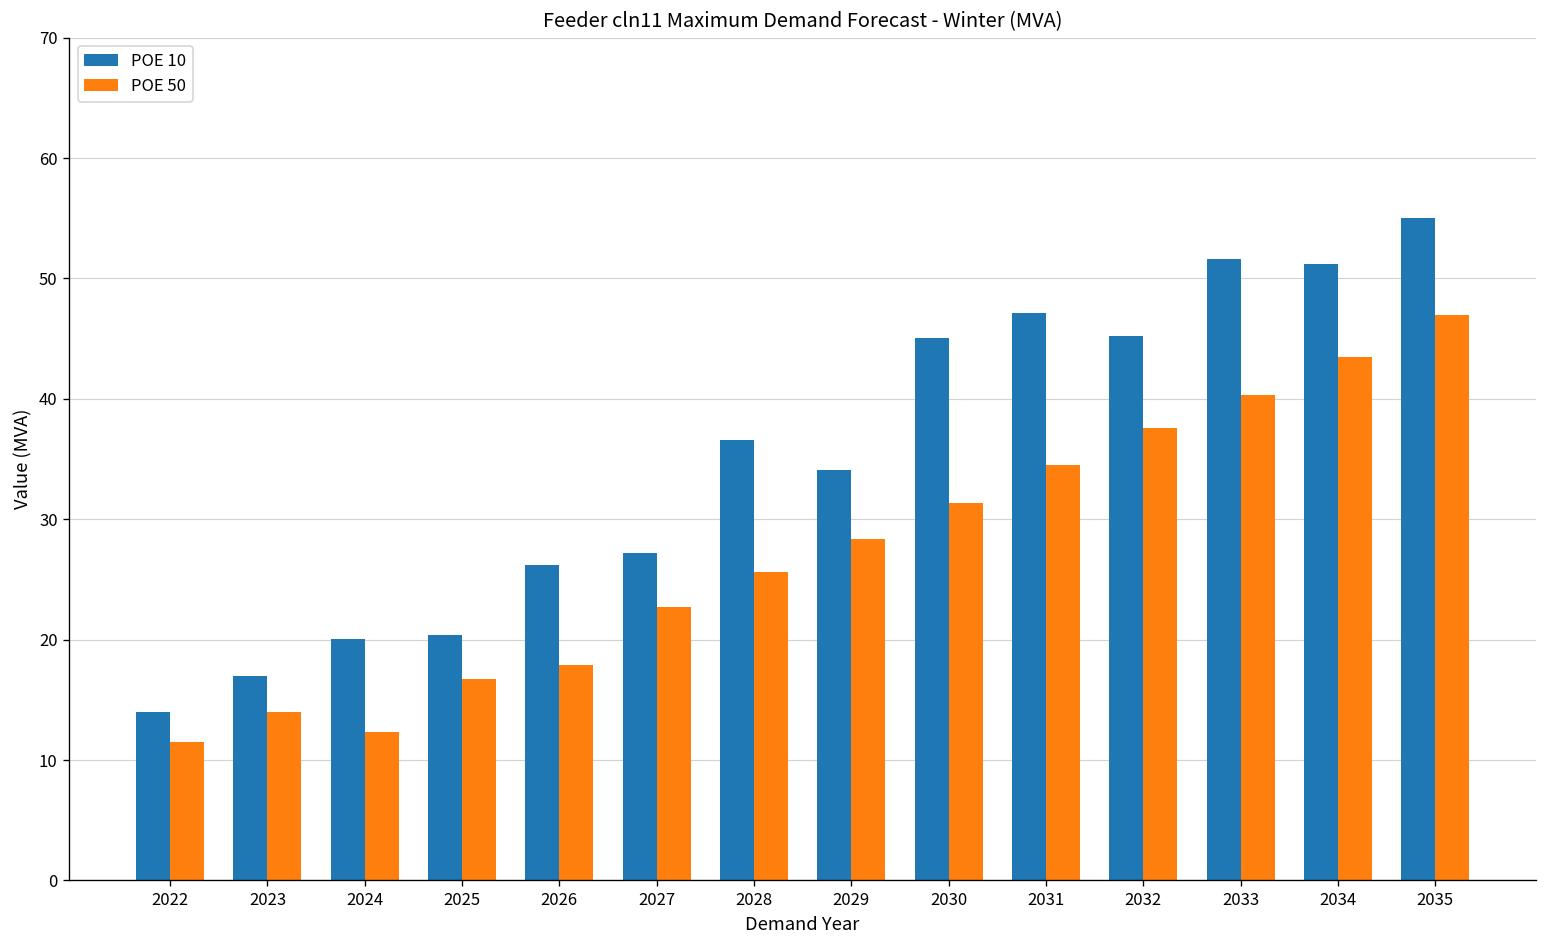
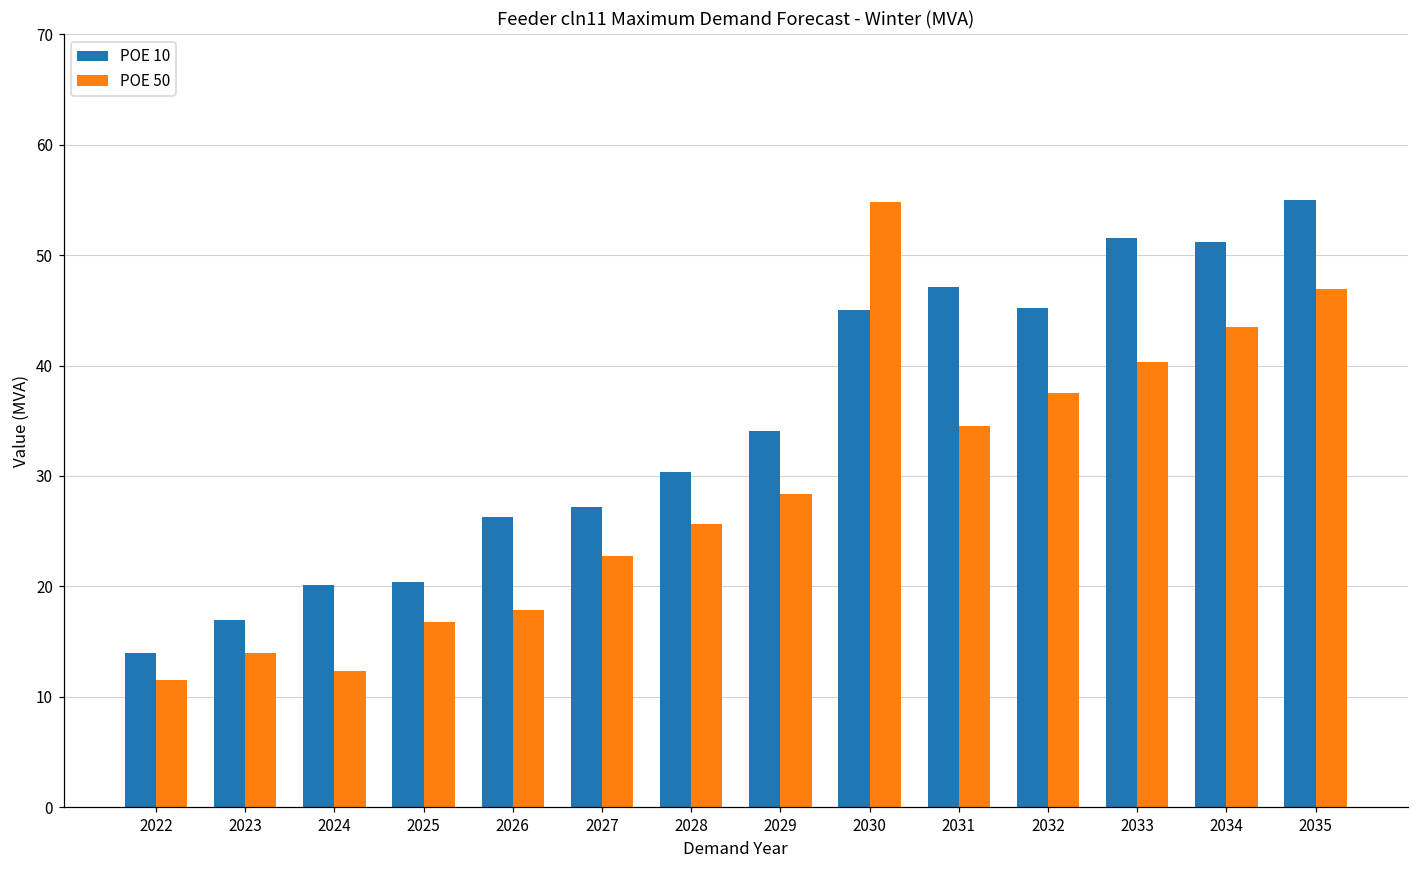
POE 10, 2028: 36.6 -> 30.4
POE 50, 2030: 31.4 -> 54.8
